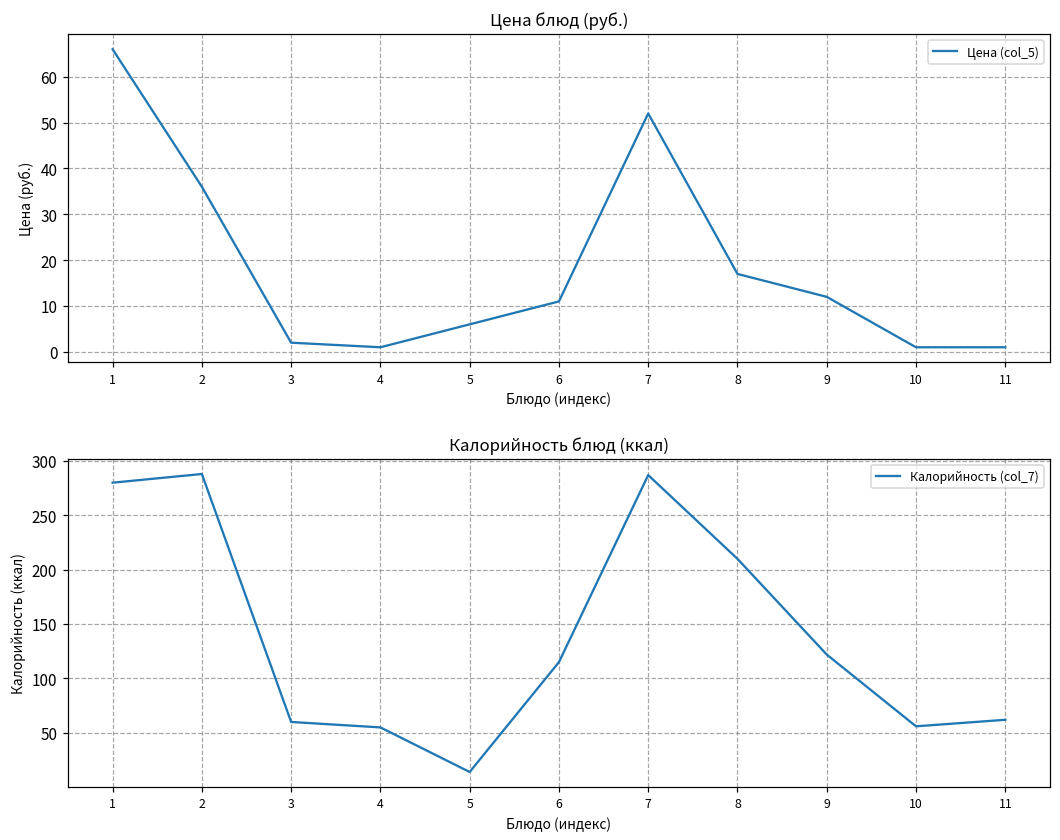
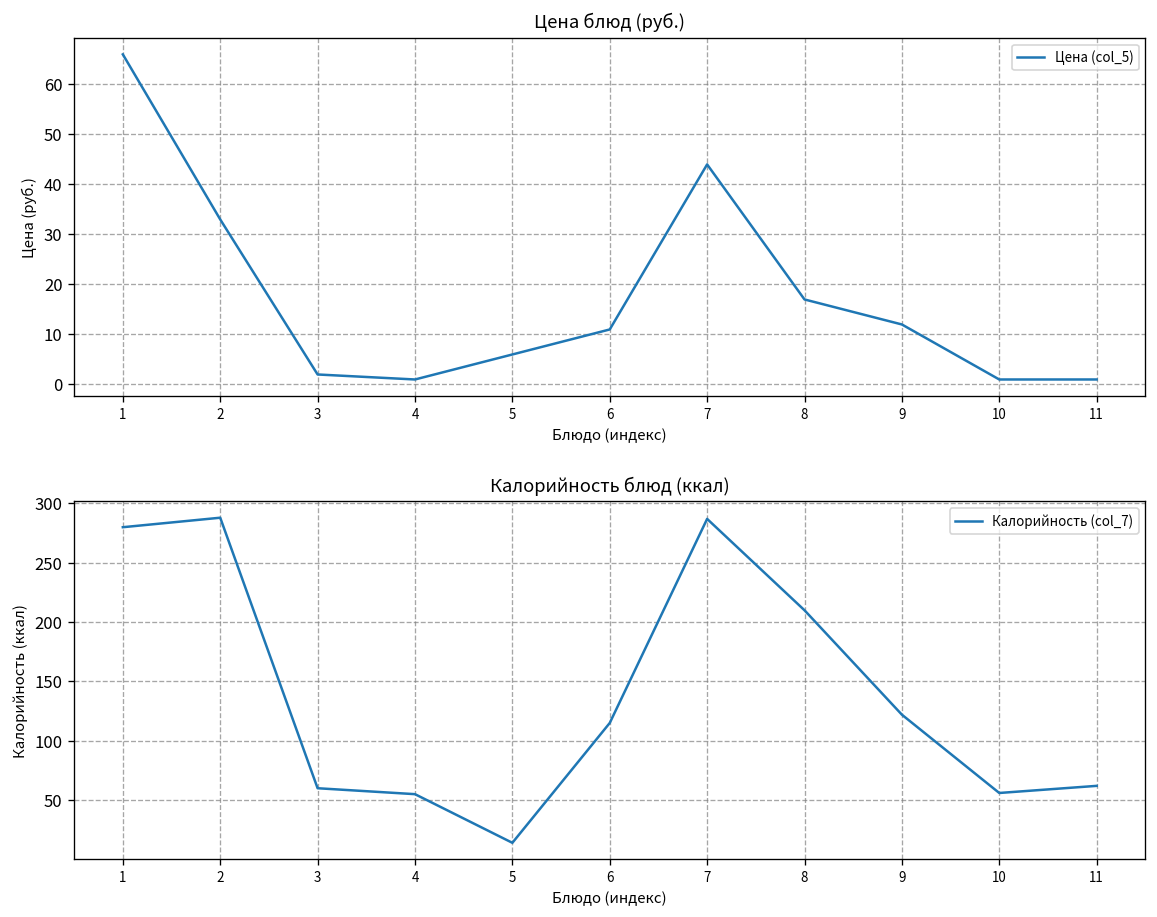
Цена блюд (руб.), 2: 36 -> 33
Цена блюд (руб.), 7: 52 -> 44
